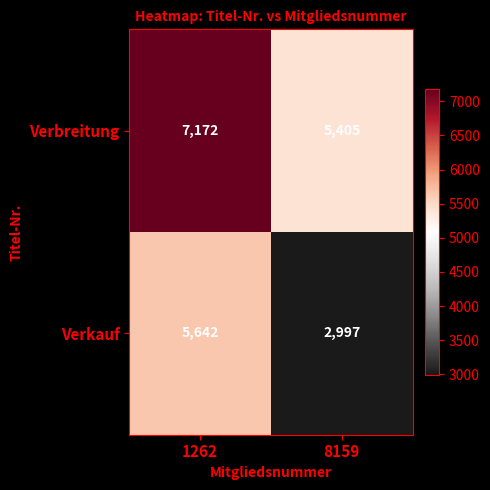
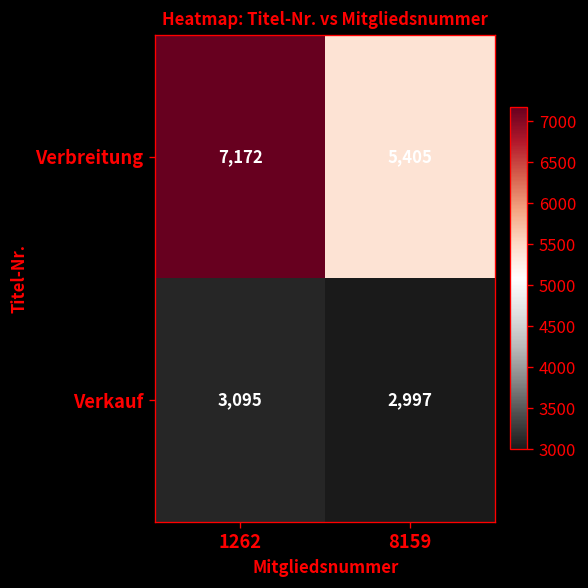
Verkauf, 1262: 5,642 -> 3,095
